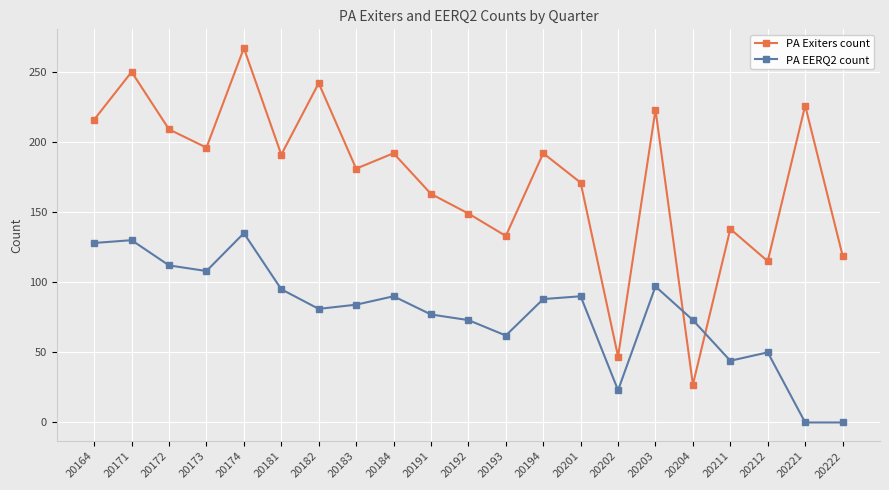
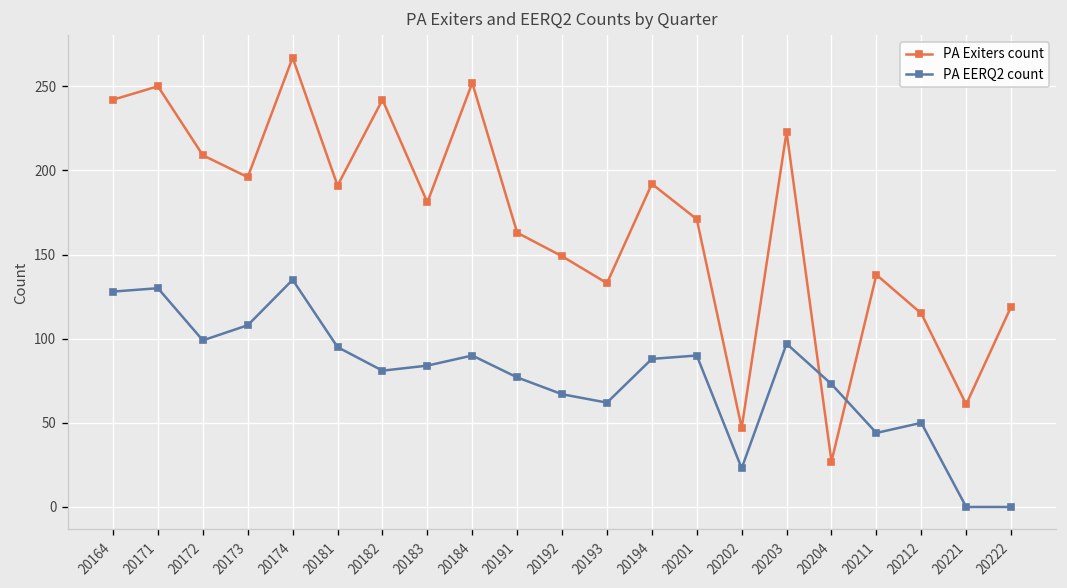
PA Exiters count, 20164: 216 -> 242
PA EERQ2 count, 20172: 112 -> 99
PA Exiters count, 20184: 192 -> 252
PA EERQ2 count, 20192: 73 -> 67
PA Exiters count, 20221: 226 -> 61
